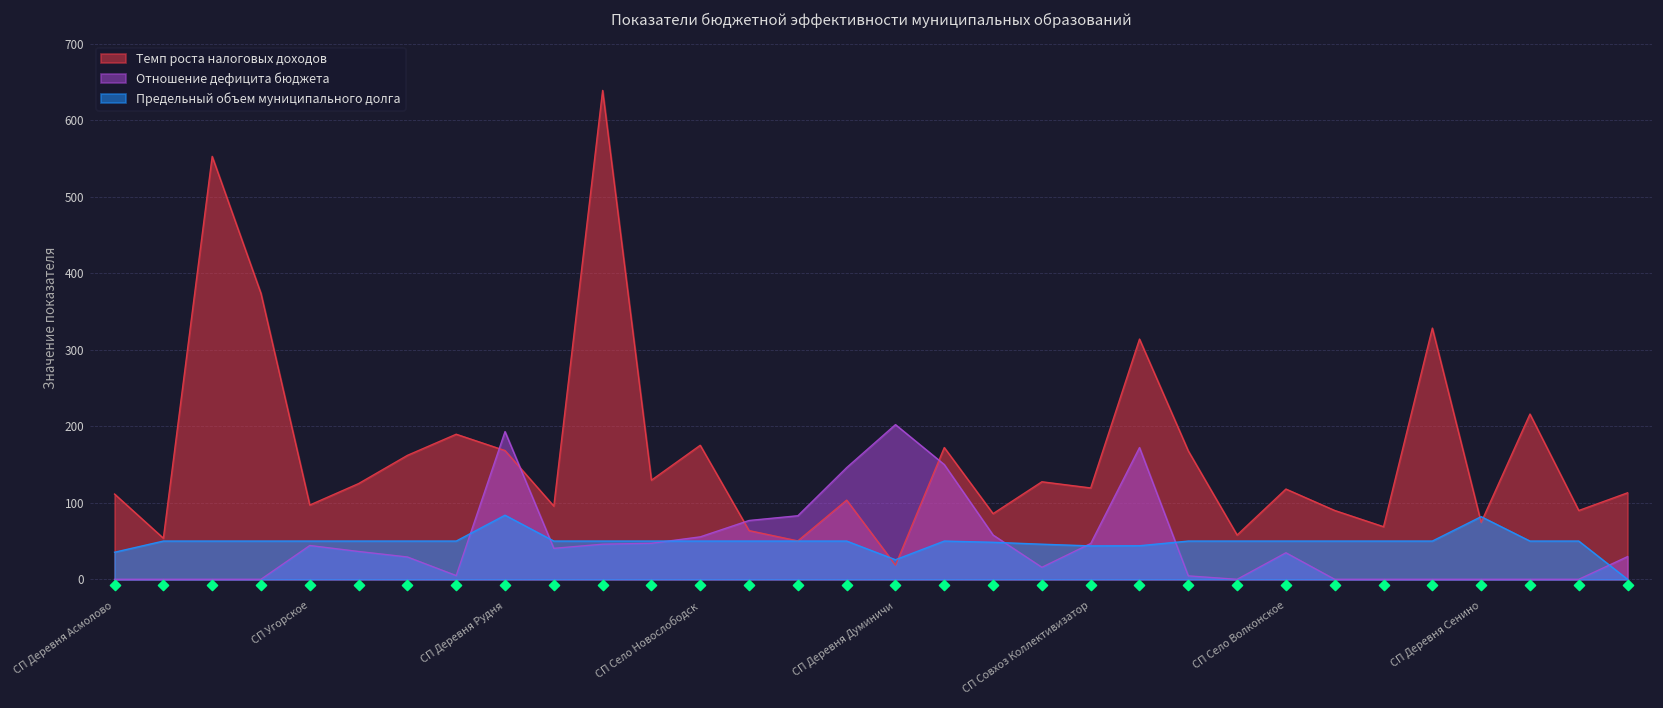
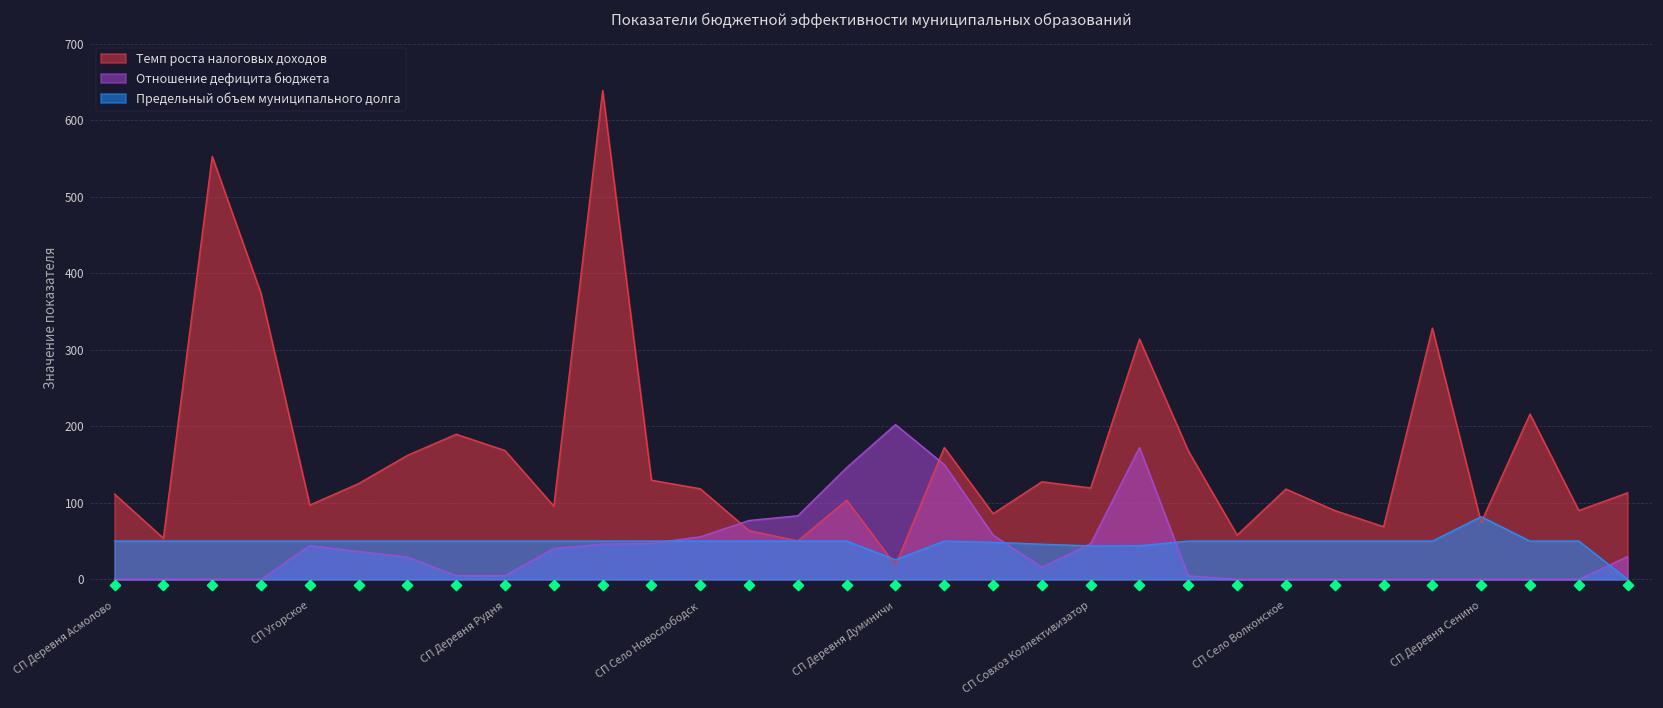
Предельный объем муниципального долга, СП Деревня Асмолово: 40 -> 50
Отношение дефицита бюджета, СП Деревня Рудня: 190 -> 0
Предельный объем муниципального долга, СП Деревня Рудня: 80 -> 50
Темп роста налоговых доходов, СП Село Новослободск: 180 -> 120
Отношение дефицита бюджета, СП Село Волконское: 30 -> 0
